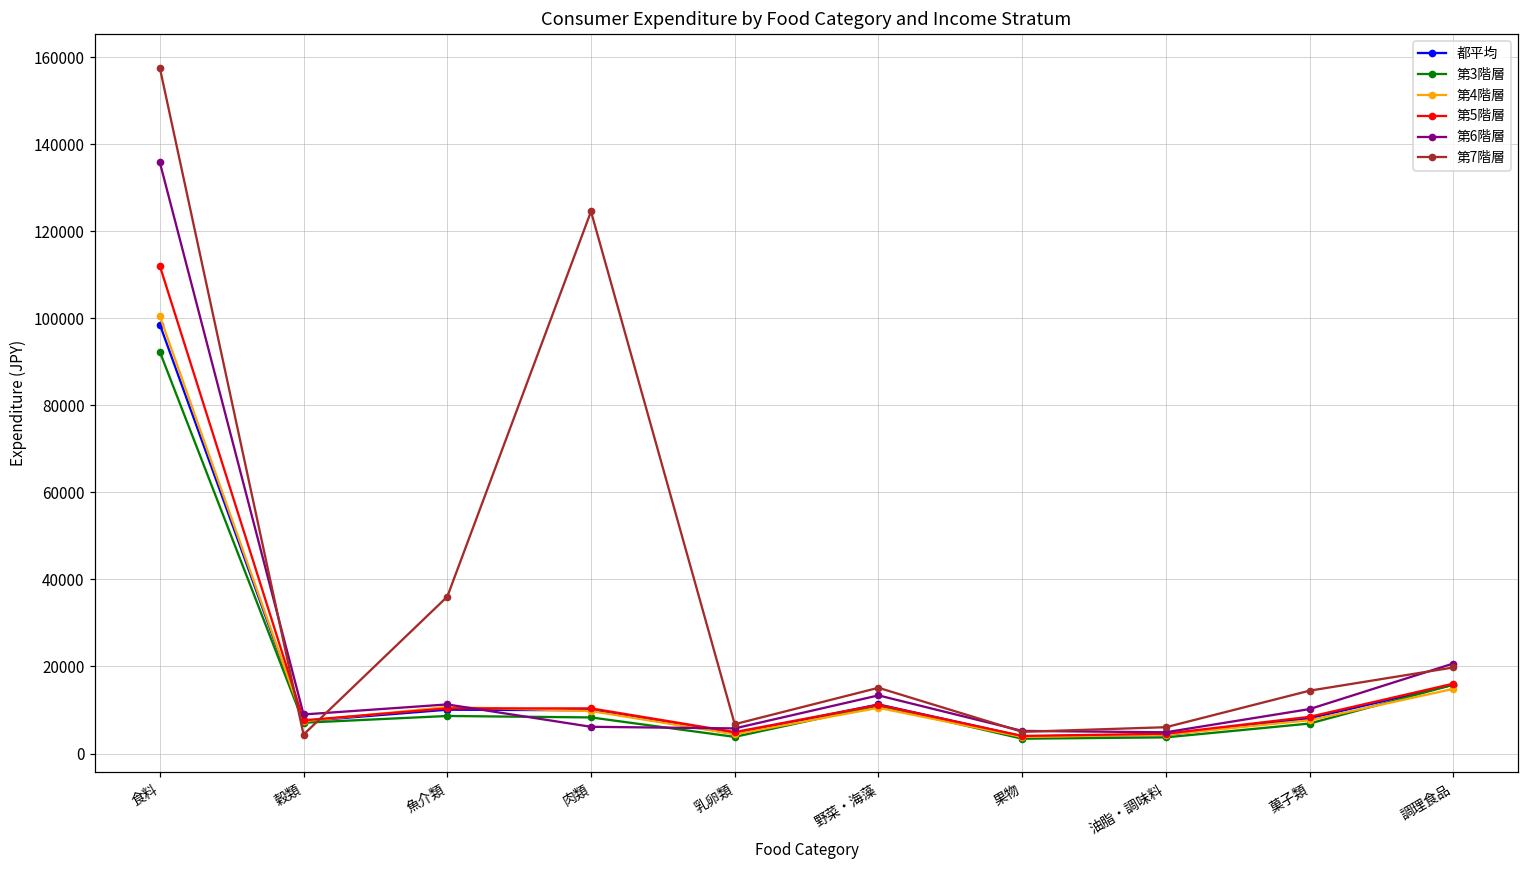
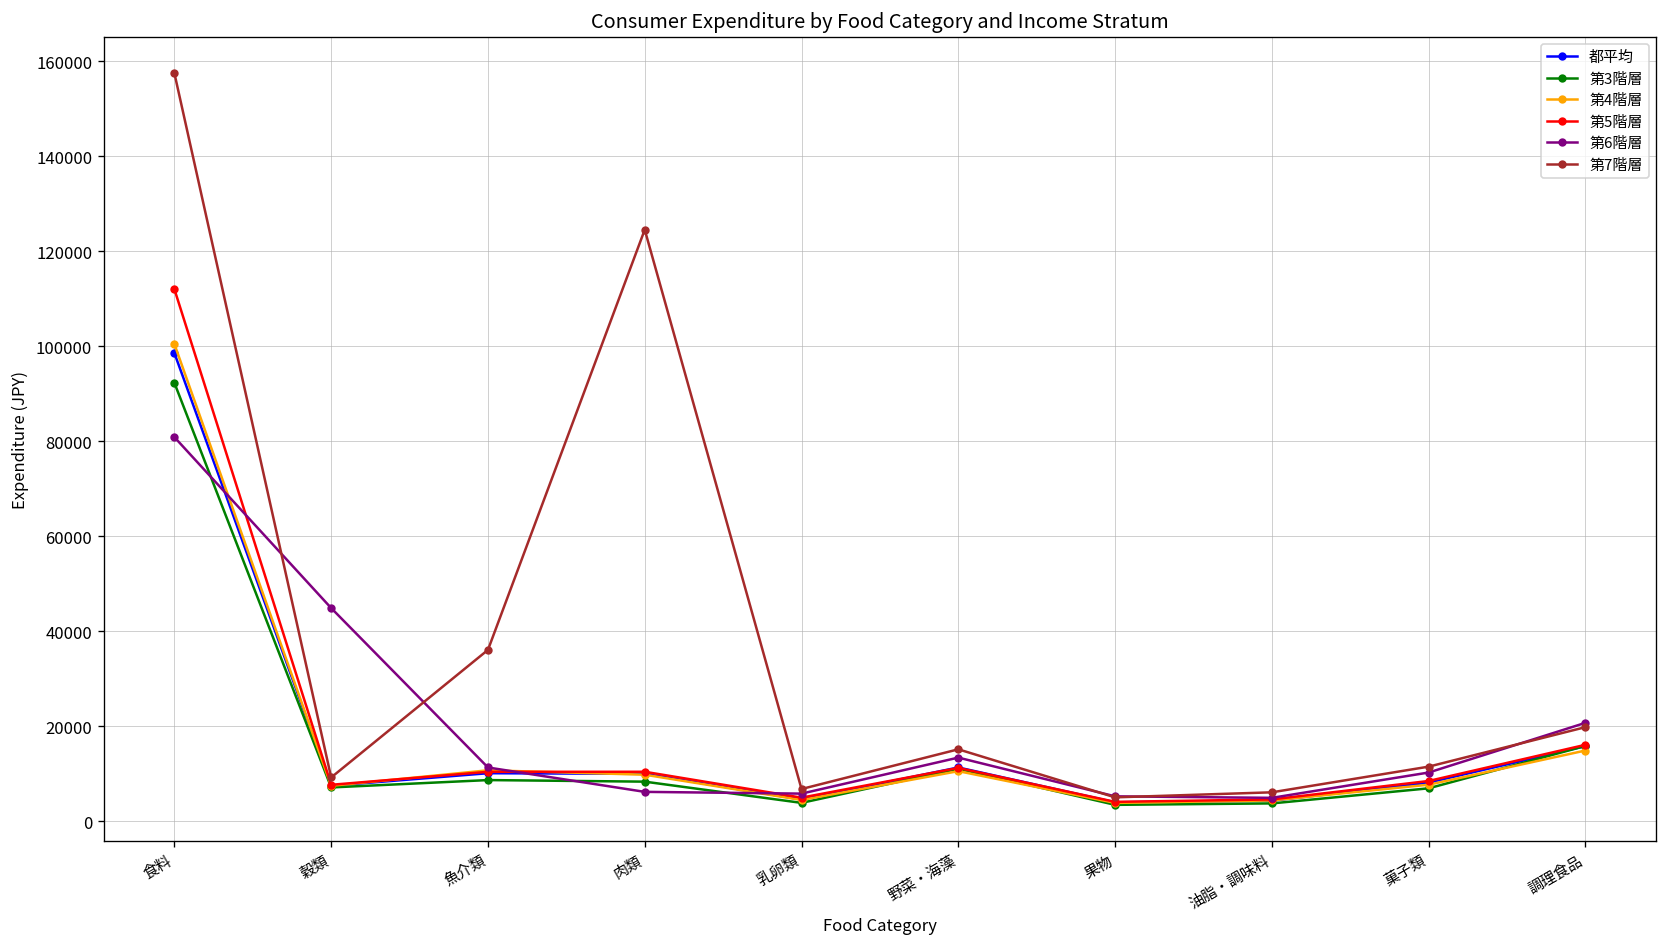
第6階層, 食料: 136000 -> 81000
第6階層, 穀類: 9000 -> 45000
第7階層, 穀類: 4000 -> 9000
第7階層, 菓子類: 14000 -> 11000
